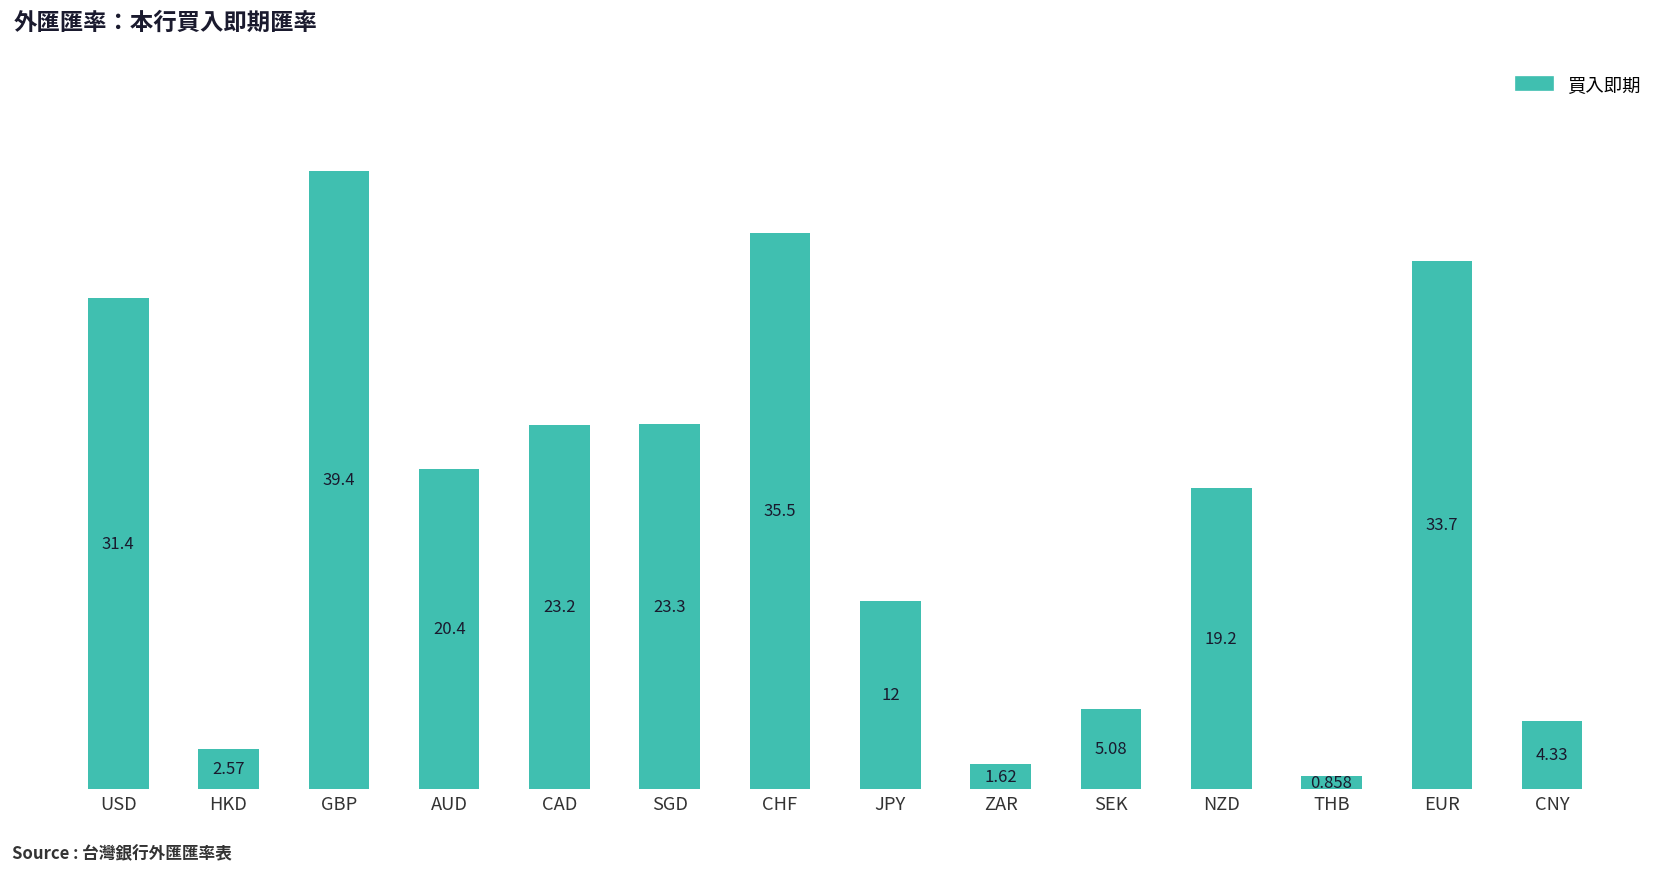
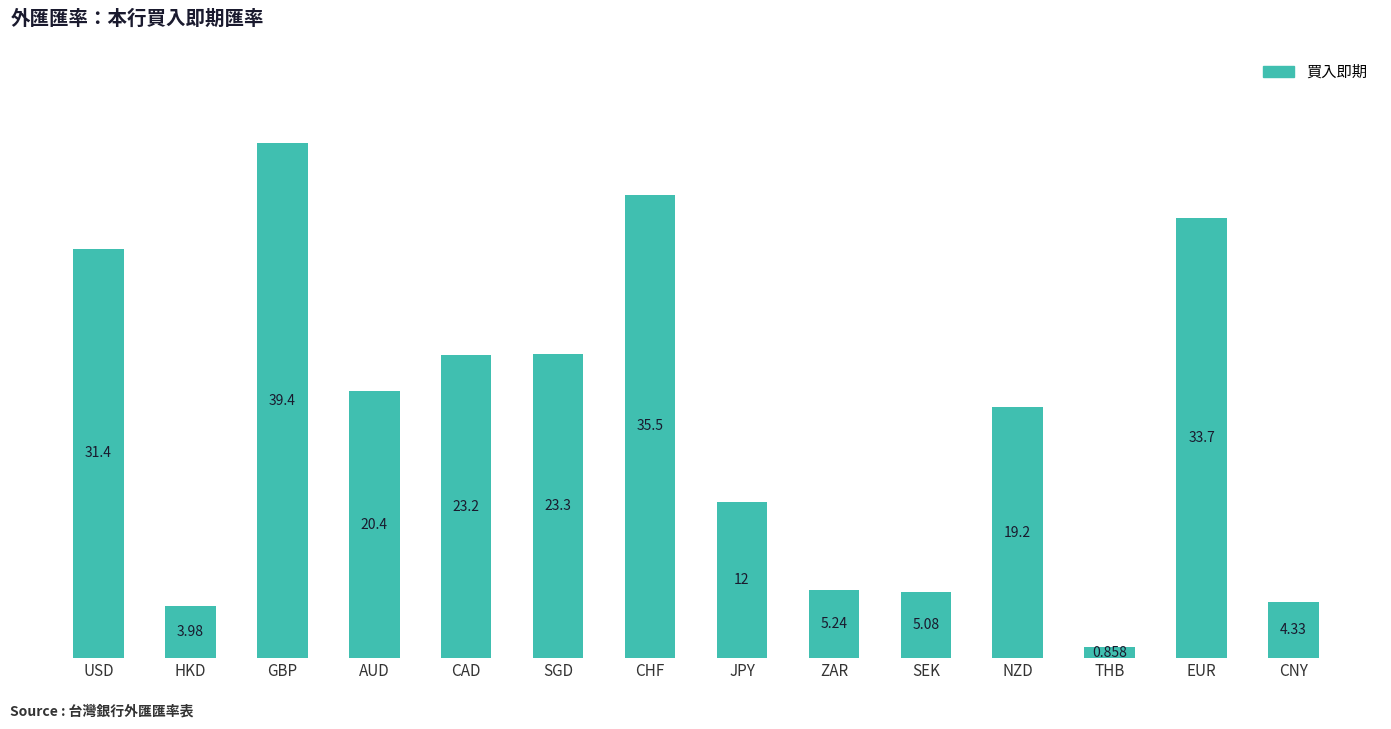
HKD: 2.57 -> 3.98
ZAR: 1.62 -> 5.24
